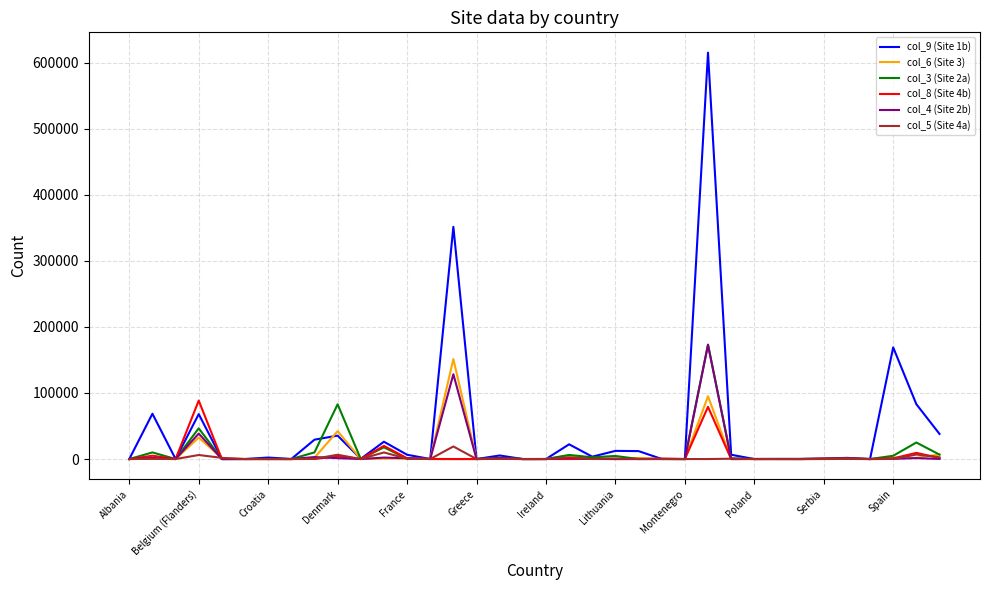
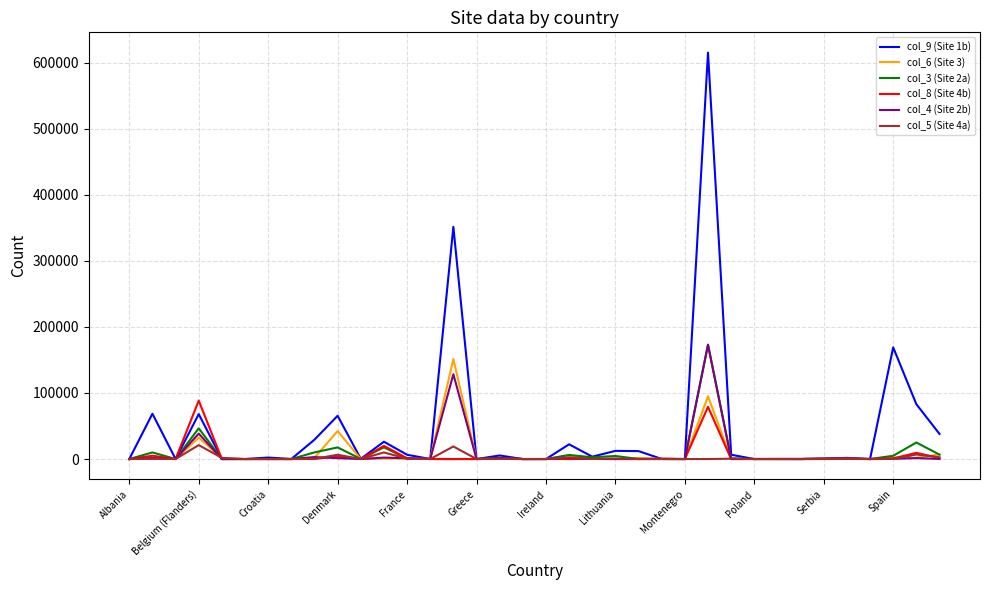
col_5 (Site 4a), Belgium (Flanders): 10000 -> 20000
col_9 (Site 1b), Denmark: 40000 -> 70000
col_3 (Site 2a), Denmark: 80000 -> 20000
